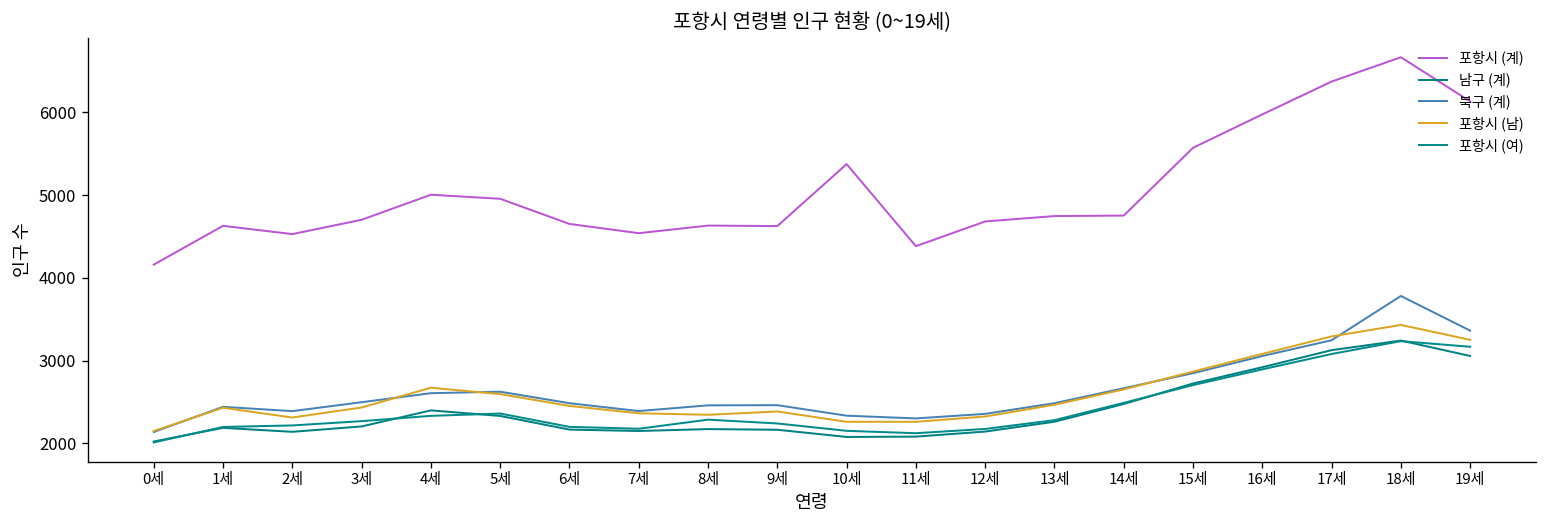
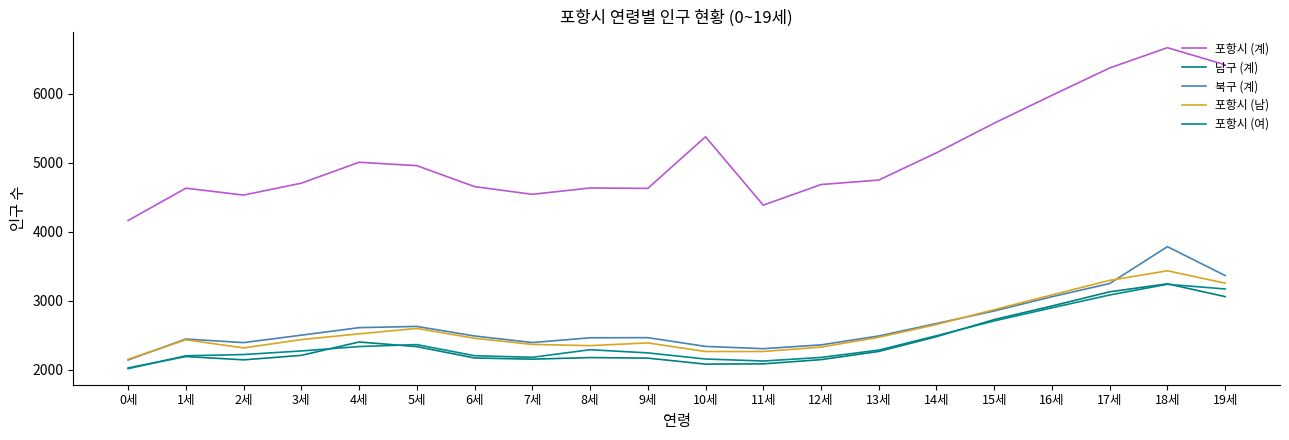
포항시 (남), 4세: 2700 -> 2500
포항시 (계), 14세: 4800 -> 5100
포항시 (계), 19세: 6100 -> 6400
